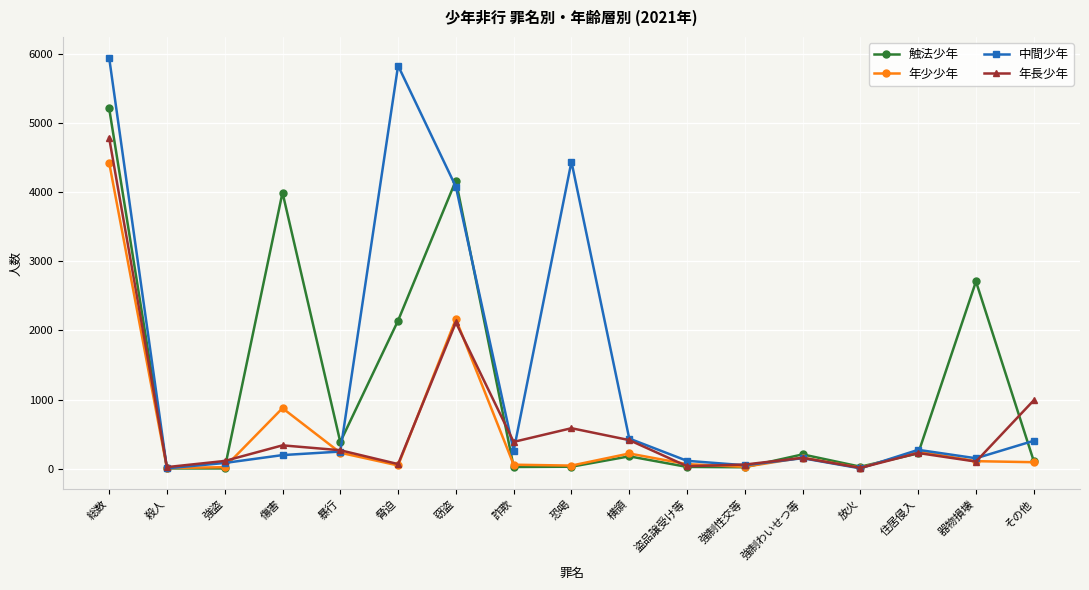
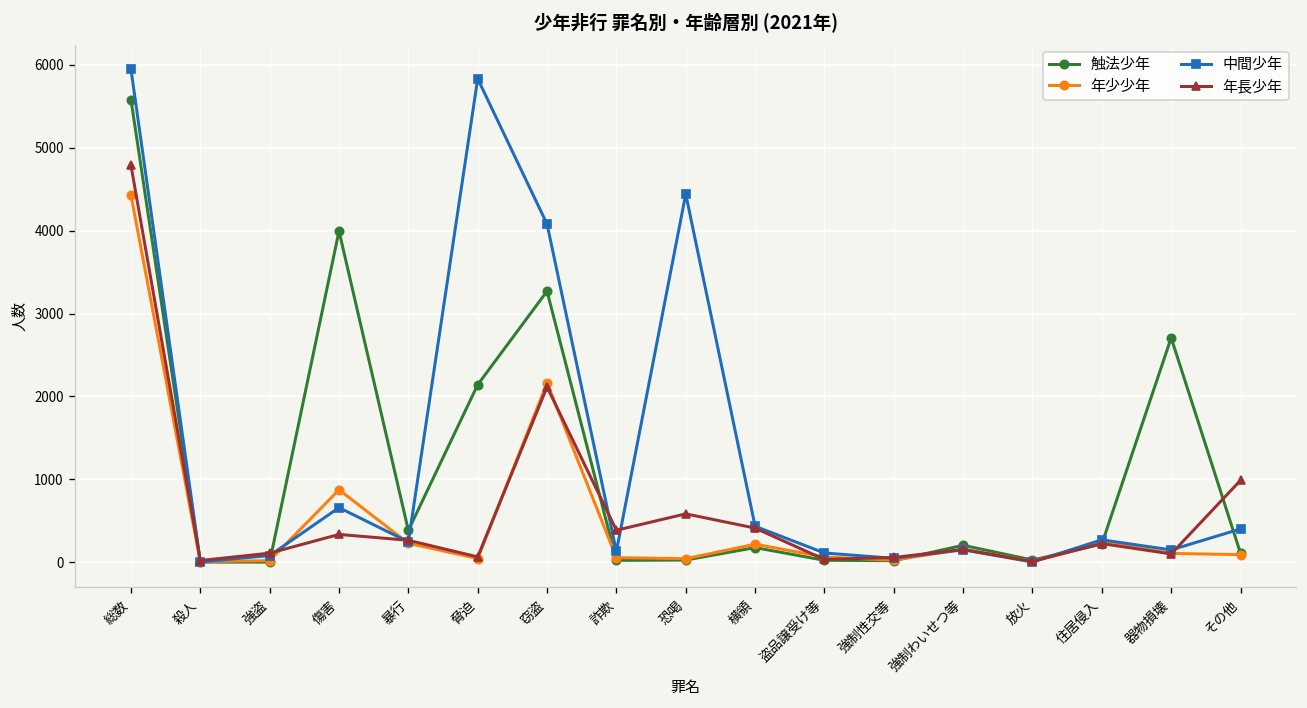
触法少年, 総数: 5200 -> 5600
中間少年, 傷害: 200 -> 700
触法少年, 窃盗: 4200 -> 3300
中間少年, 詐欺: 300 -> 100
